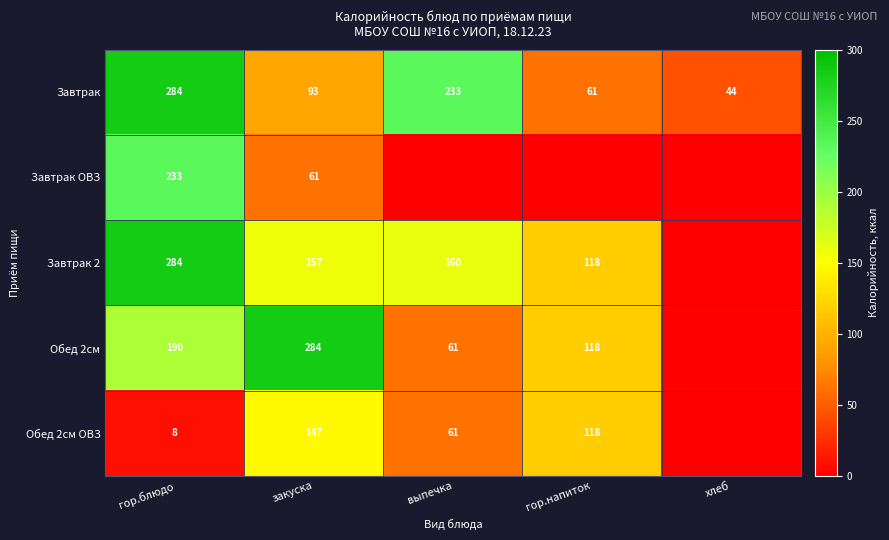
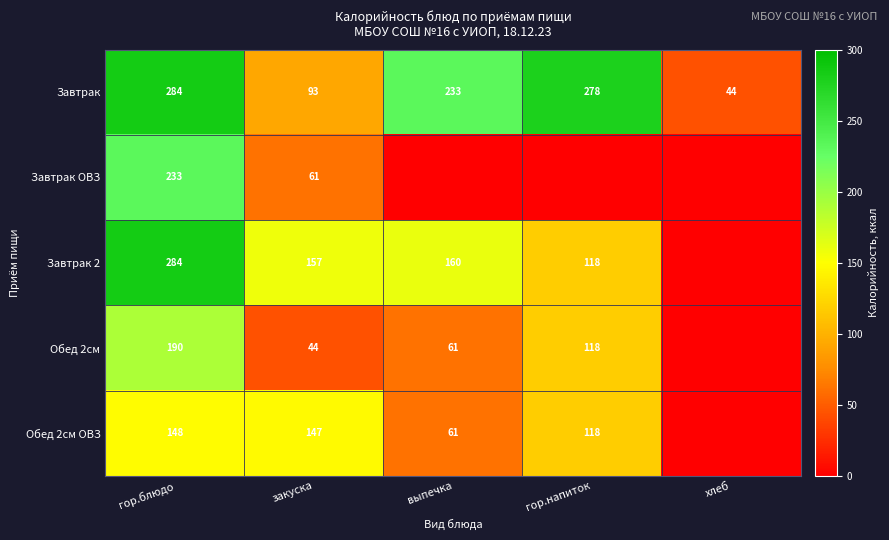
Завтрак, гор.напиток: 61 -> 278
Обед 2см, закуска: 284 -> 44
Обед 2см ОВЗ, гор.блюдо: 8 -> 148
